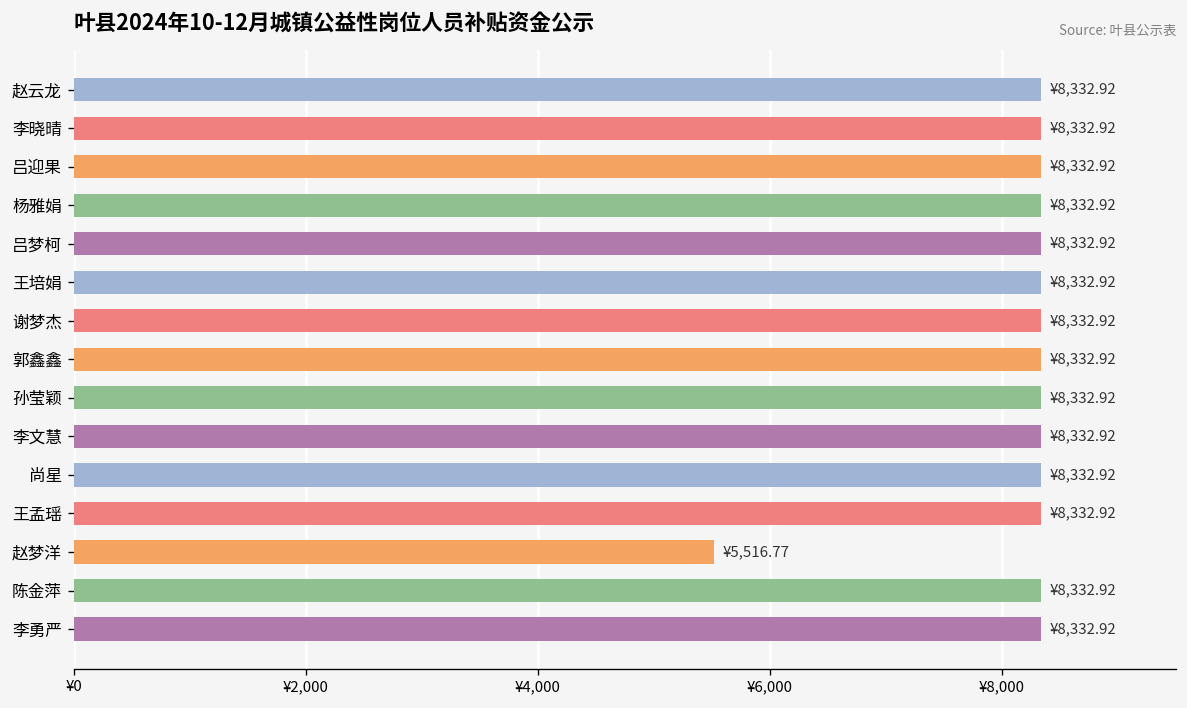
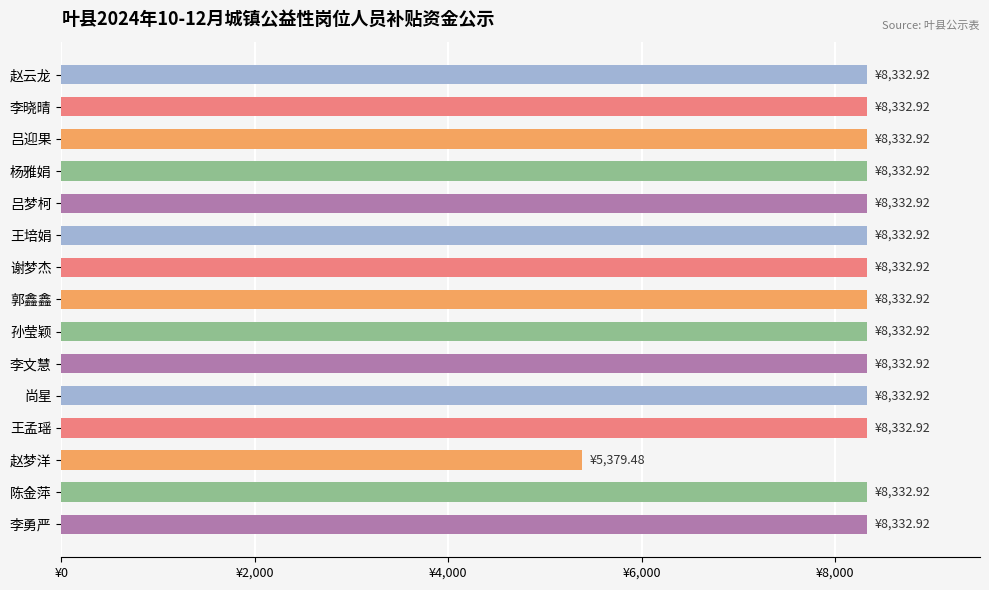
赵梦洋: ¥5,516.77 -> ¥5,379.48
